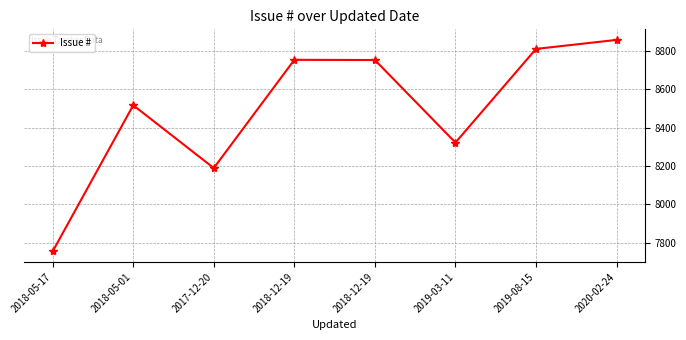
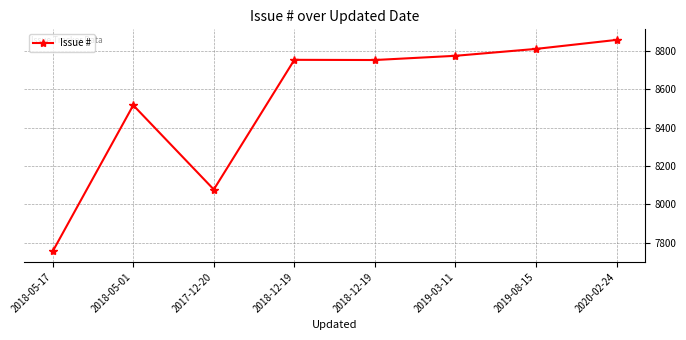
2017-12-20: 8190 -> 8080
2019-03-11: 8320 -> 8780
